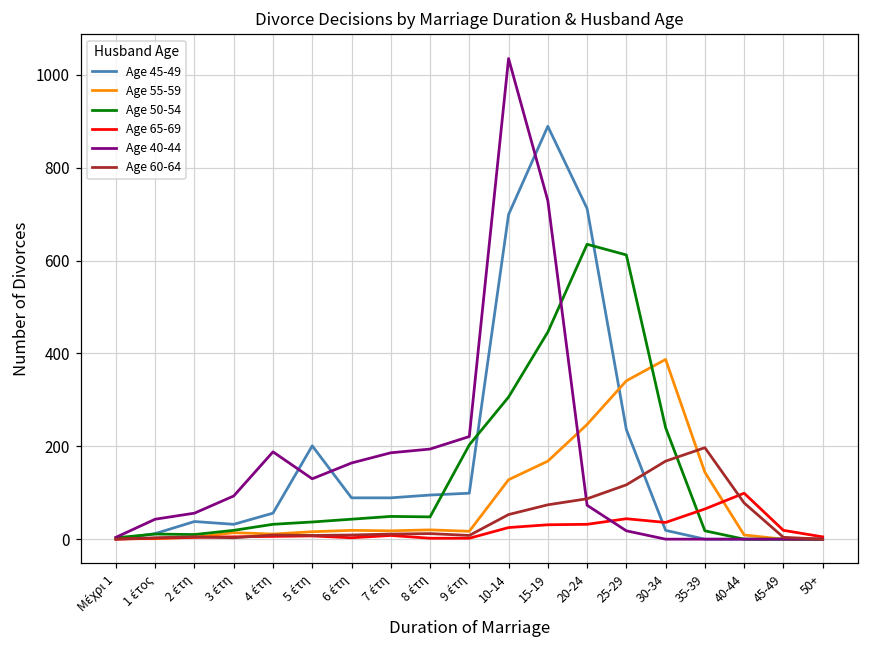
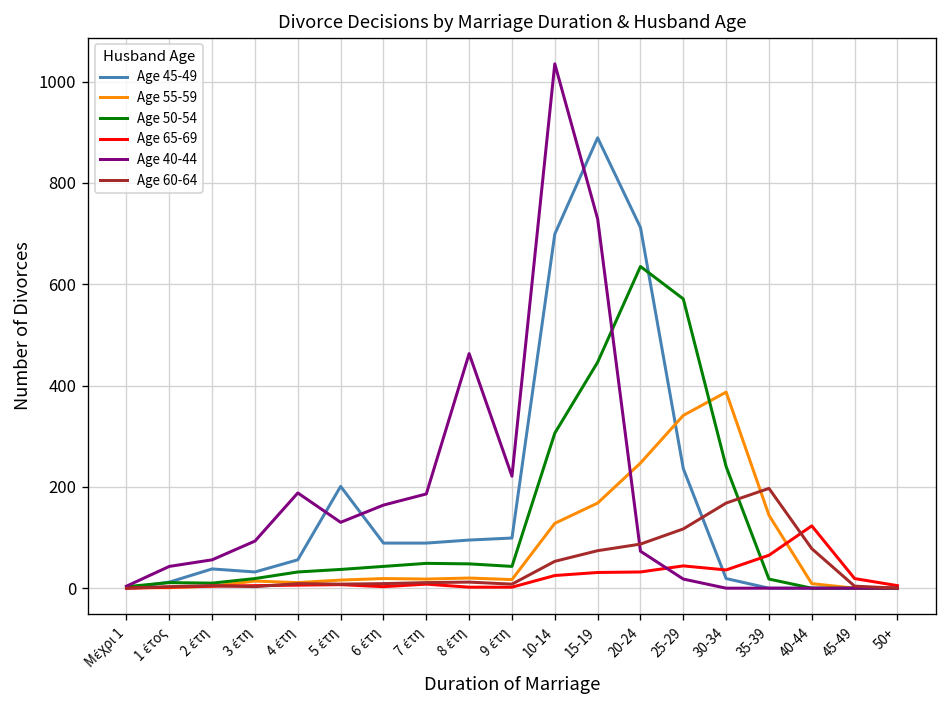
Age 40-44, 8 έτη: 190 -> 460
Age 50-54, 9 έτη: 200 -> 40
Age 50-54, 25-29: 610 -> 570
Age 65-69, 40-44: 100 -> 120
